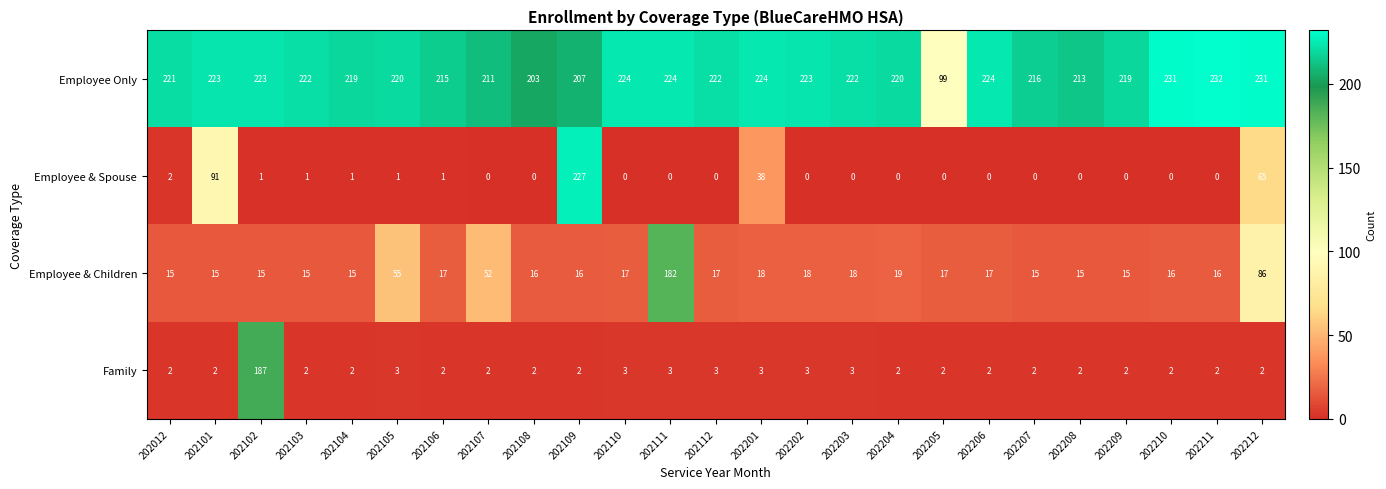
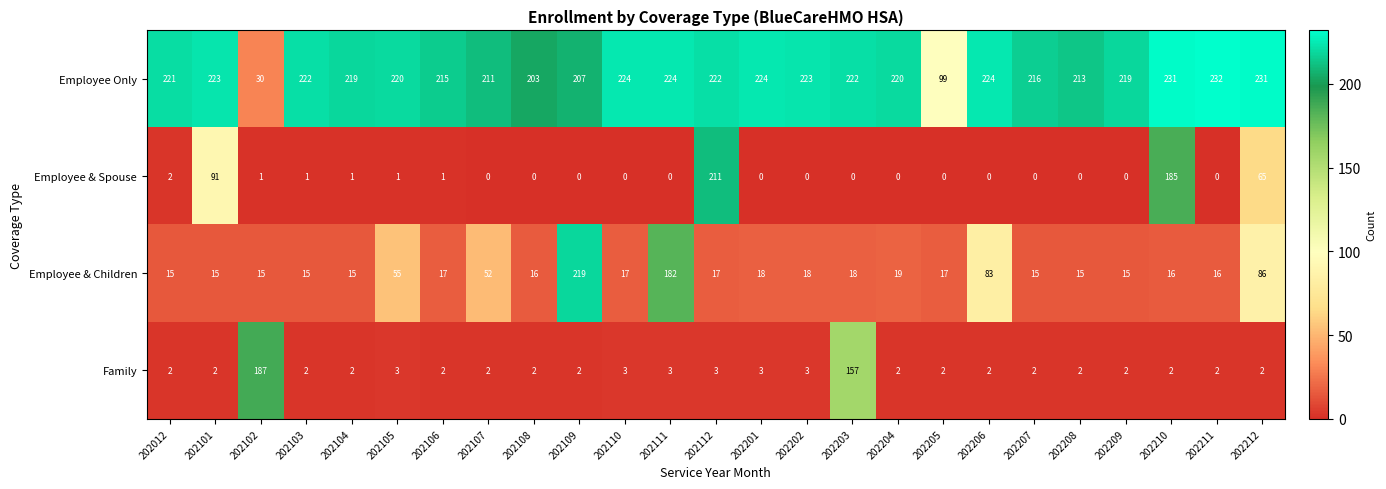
Employee Only, 202102: 223 -> 30
Employee & Spouse, 202109: 227 -> 0
Employee & Spouse, 202112: 0 -> 211
Employee & Spouse, 202201: 38 -> 0
Employee & Spouse, 202210: 0 -> 185
Employee & Children, 202109: 16 -> 219
Employee & Children, 202206: 17 -> 83
Family, 202203: 3 -> 157
